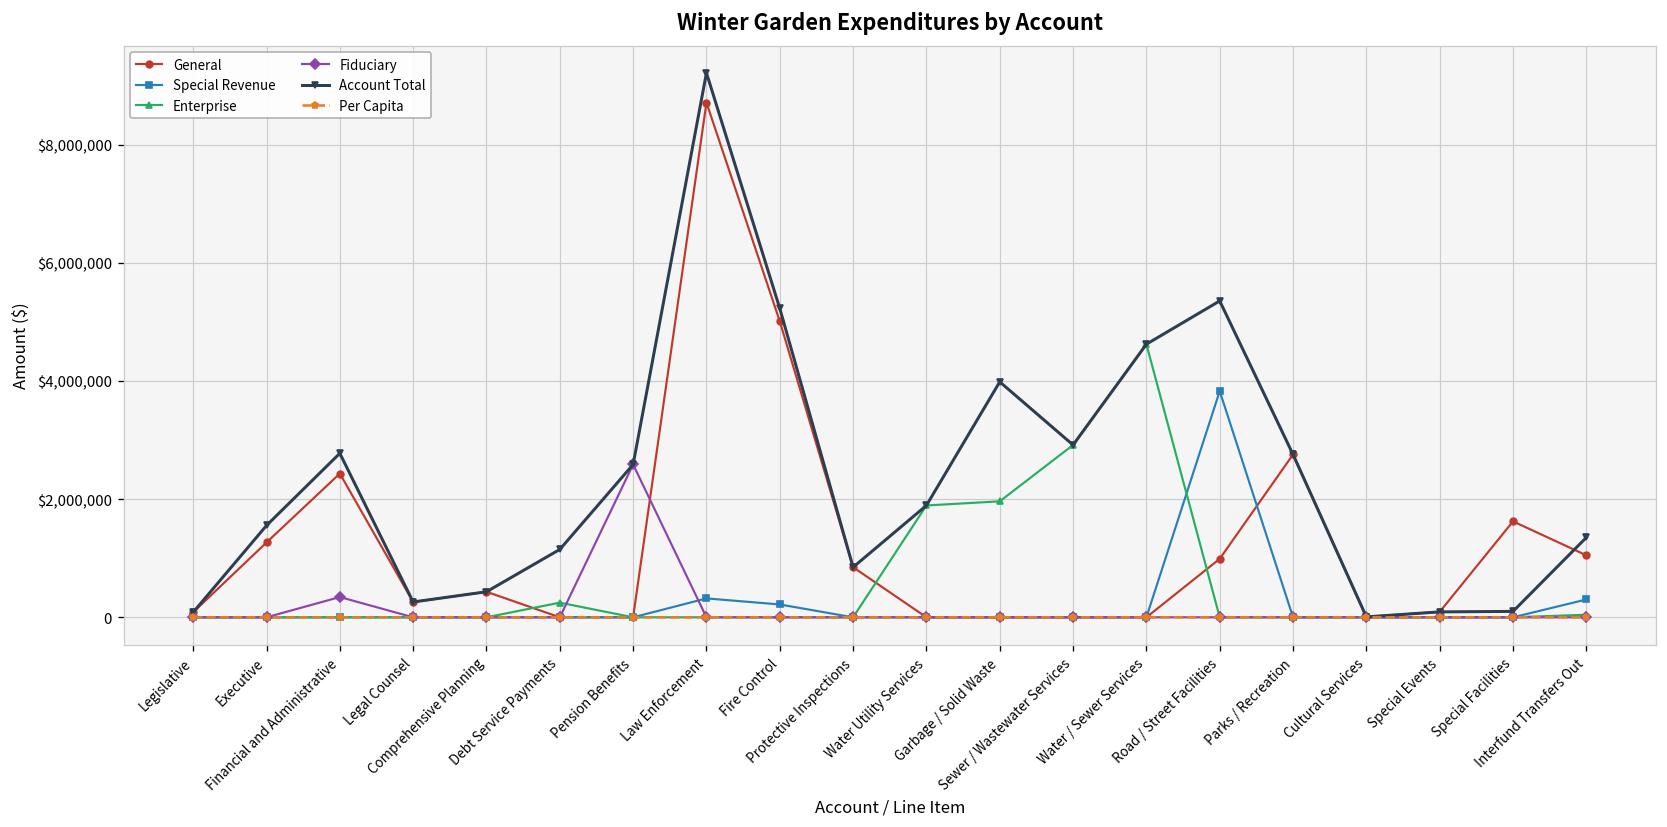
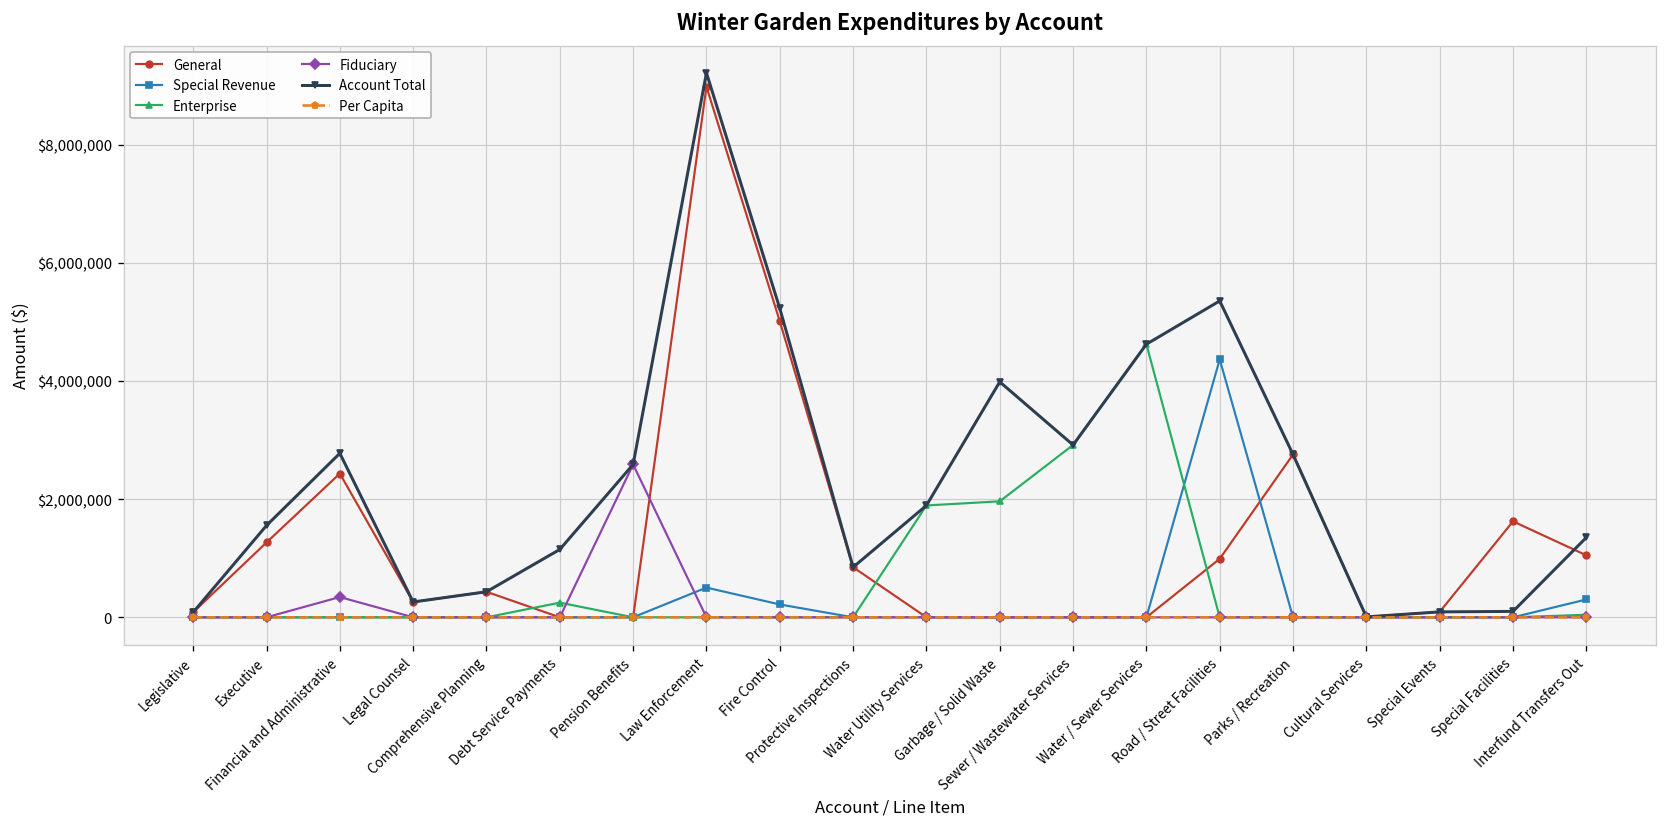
General, Law Enforcement: $8,700,000 -> $9,000,000
Special Revenue, Law Enforcement: $300,000 -> $500,000
Special Revenue, Road / Street Facilities: $3,800,000 -> $4,400,000
